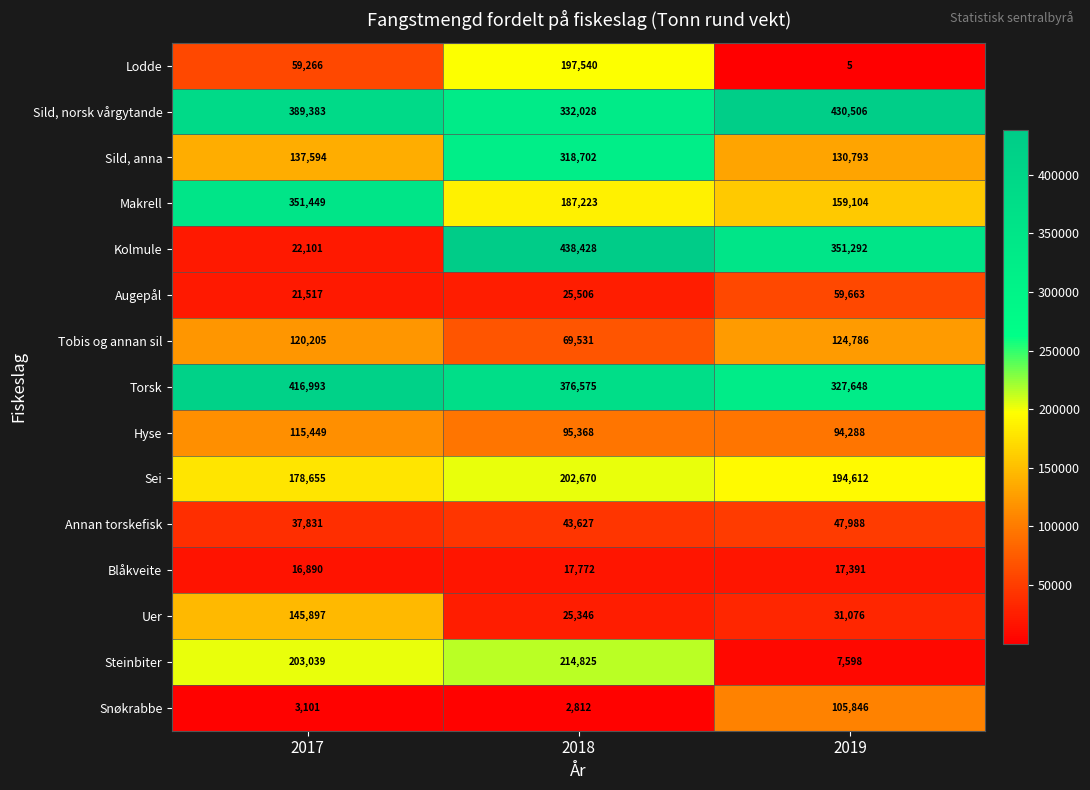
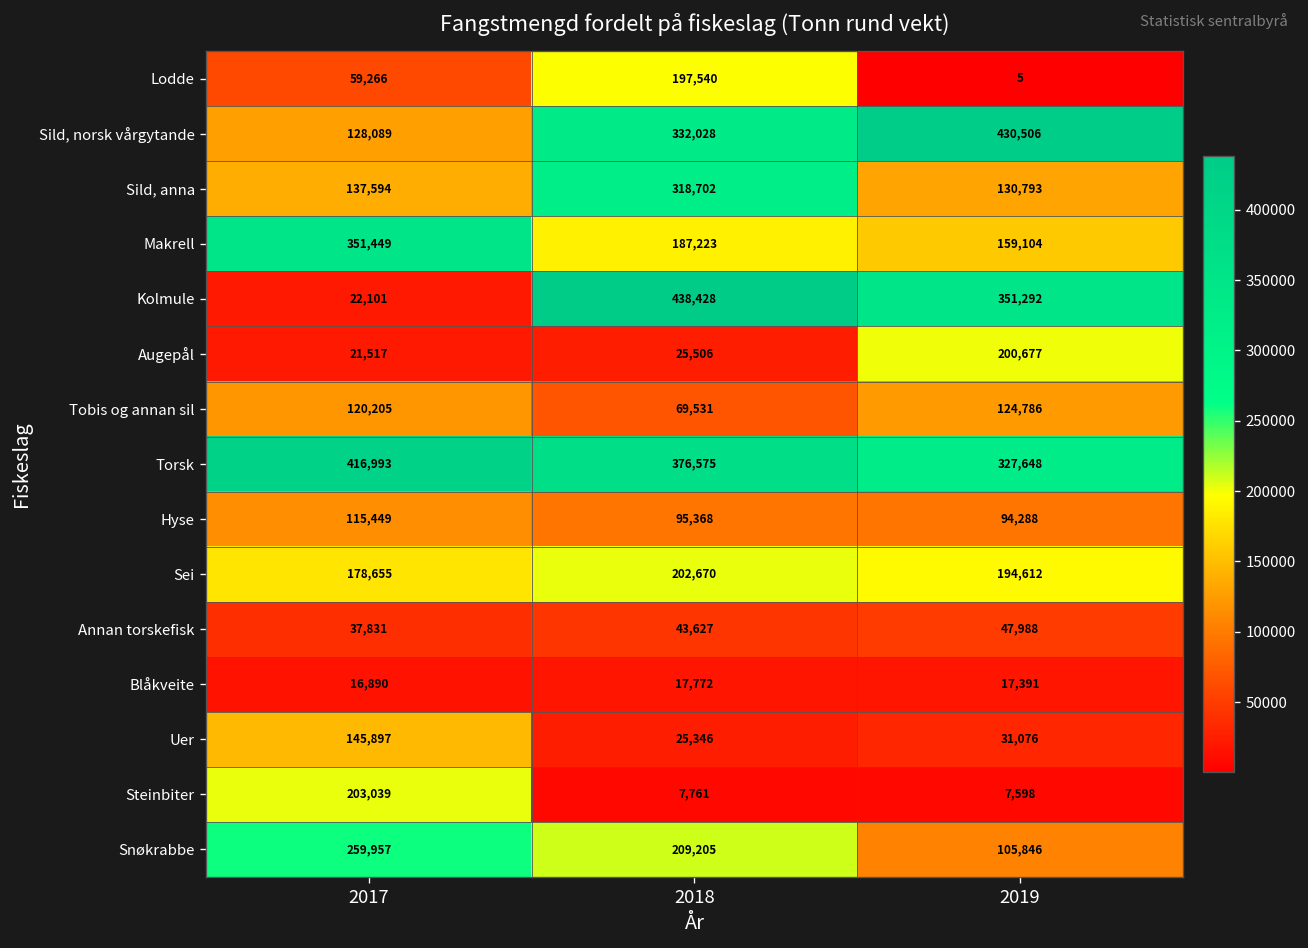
Sild, norsk vårgytande, 2017: 389,383 -> 128,089
Augepål, 2019: 59,663 -> 200,677
Steinbiter, 2018: 214,825 -> 7,761
Snøkrabbe, 2017: 3,101 -> 259,957
Snøkrabbe, 2018: 2,812 -> 209,205
